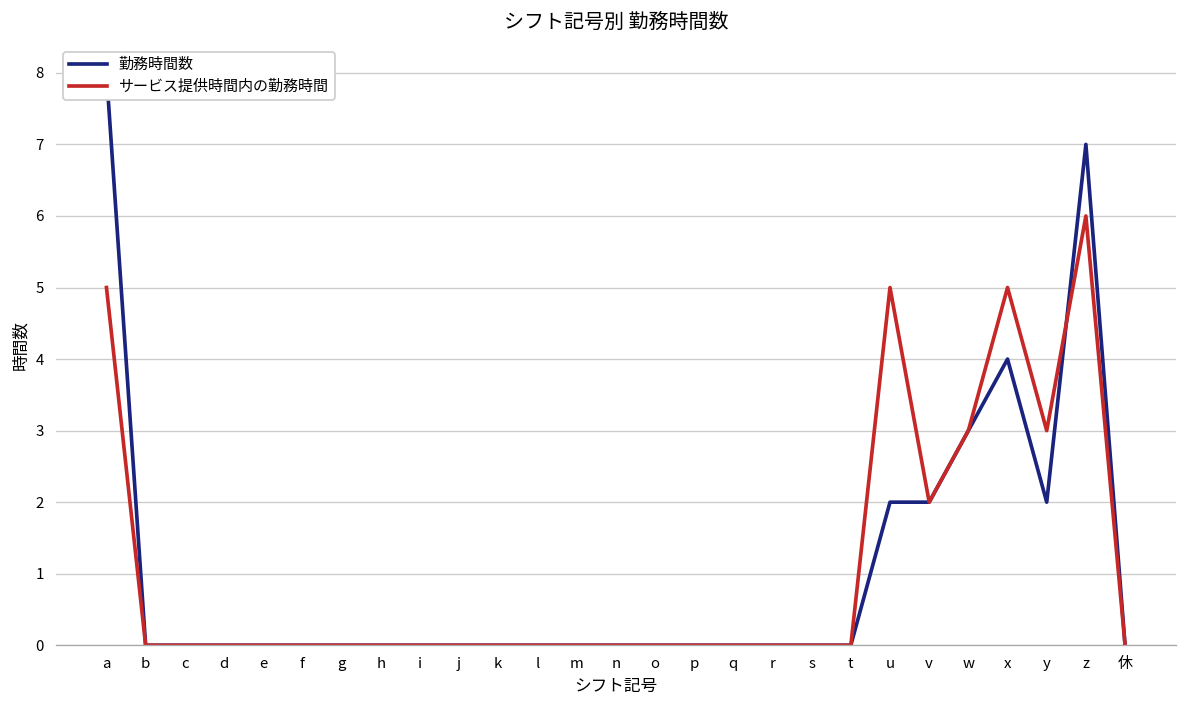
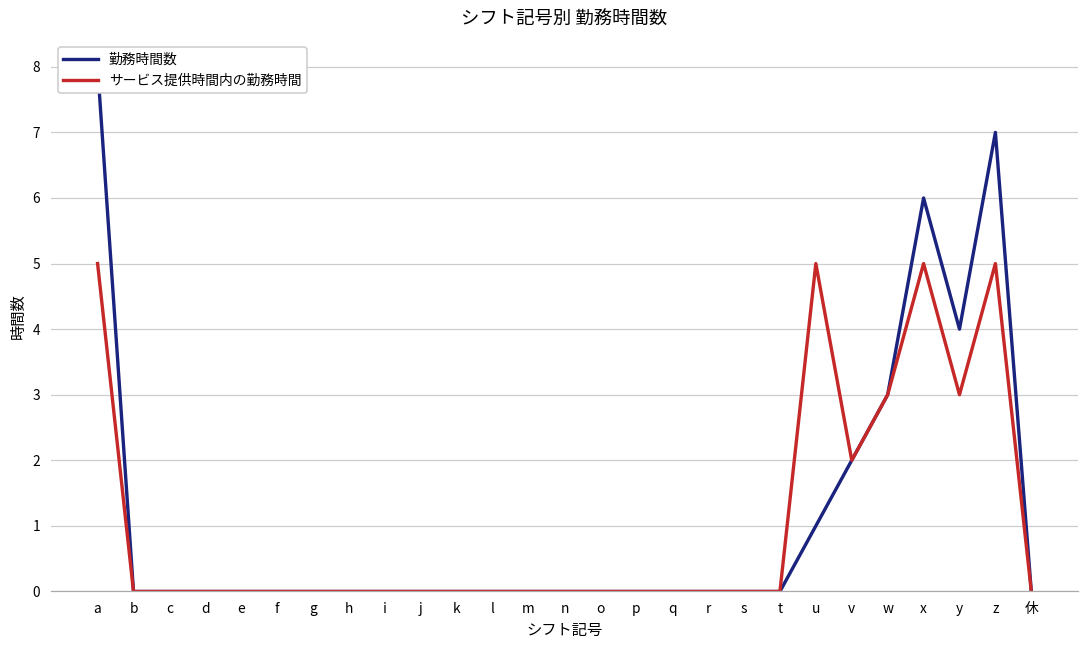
勤務時間数, u: 2 -> 1
勤務時間数, x: 4 -> 6
勤務時間数, y: 2 -> 4
サービス提供時間内の勤務時間, z: 6 -> 5
